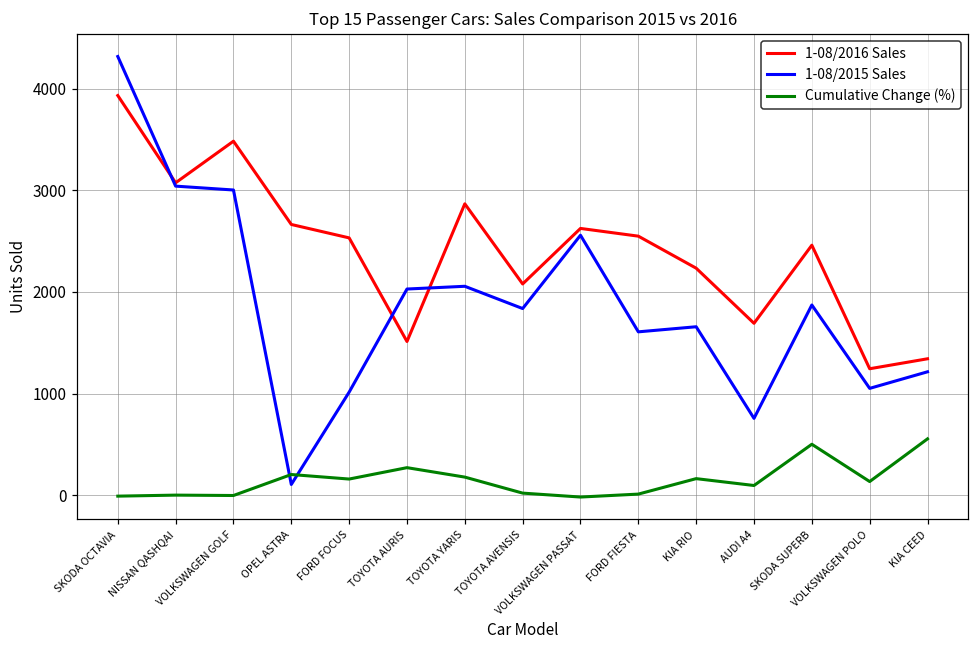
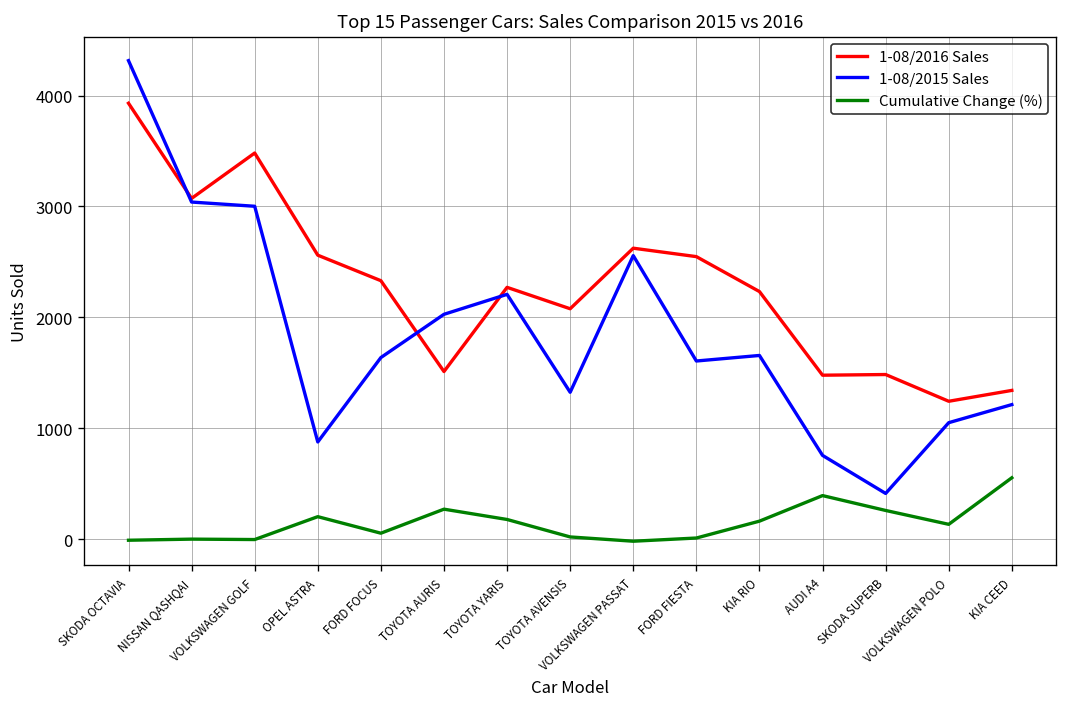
1-08/2016 Sales, OPEL ASTRA: 2700 -> 2600
1-08/2015 Sales, OPEL ASTRA: 100 -> 900
1-08/2016 Sales, FORD FOCUS: 2500 -> 2300
1-08/2015 Sales, FORD FOCUS: 1000 -> 1600
Cumulative Change (%), FORD FOCUS: 200 -> 100
1-08/2016 Sales, TOYOTA YARIS: 2900 -> 2300
1-08/2015 Sales, TOYOTA YARIS: 2100 -> 2200
1-08/2015 Sales, TOYOTA AVENSIS: 1800 -> 1300
1-08/2016 Sales, AUDI A4: 1700 -> 1500
Cumulative Change (%), AUDI A4: 100 -> 400
1-08/2016 Sales, SKODA SUPERB: 2500 -> 1500
1-08/2015 Sales, SKODA SUPERB: 1900 -> 400
Cumulative Change (%), SKODA SUPERB: 500 -> 300
